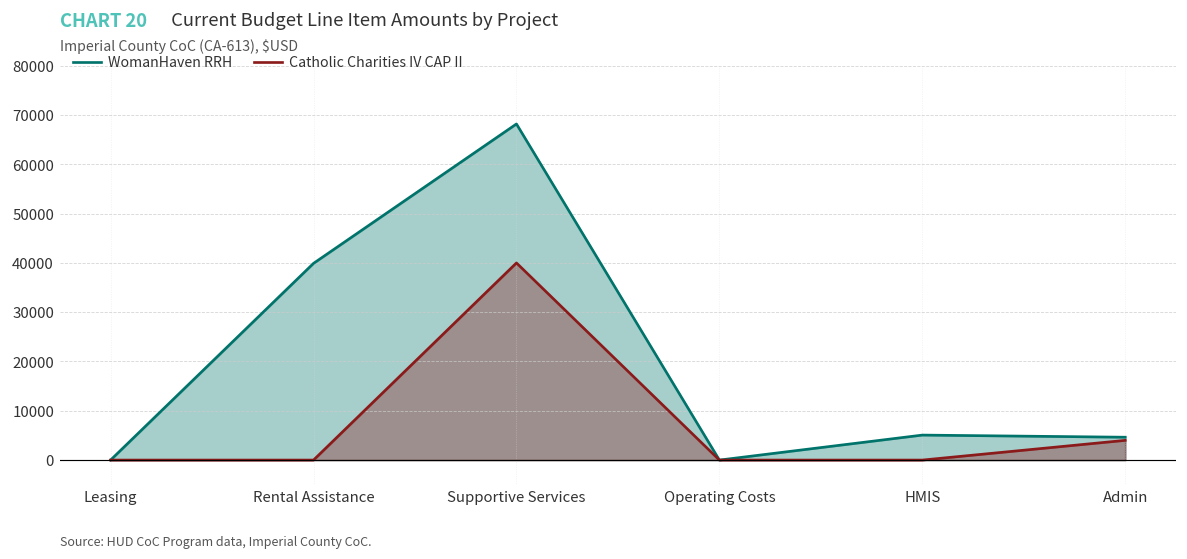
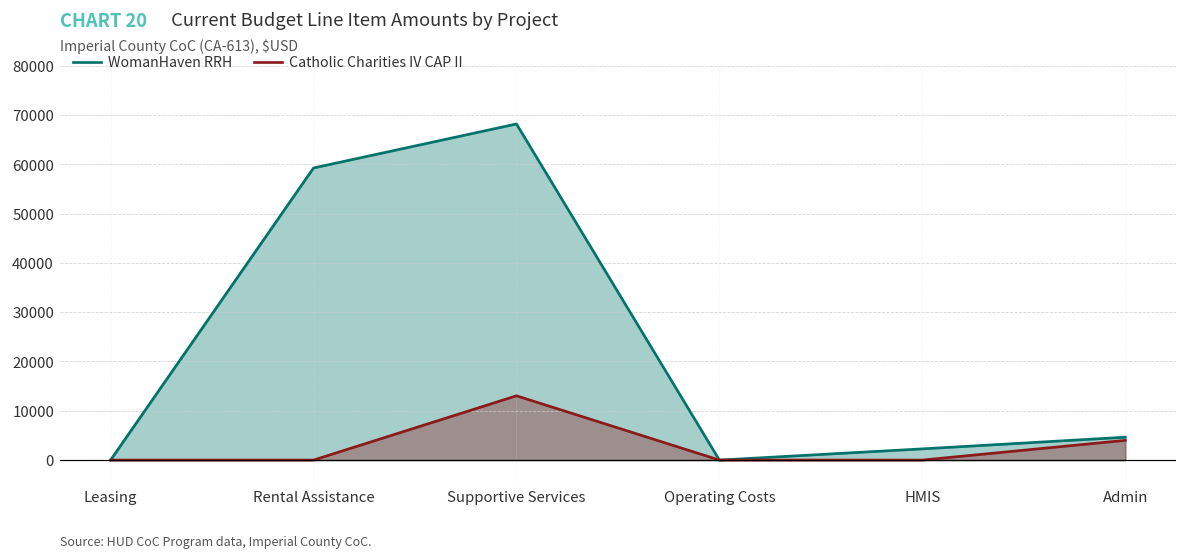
WomanHaven RRH, Rental Assistance: 40000 -> 59000
Catholic Charities IV CAP II, Supportive Services: 40000 -> 13000
WomanHaven RRH, HMIS: 5000 -> 2000
